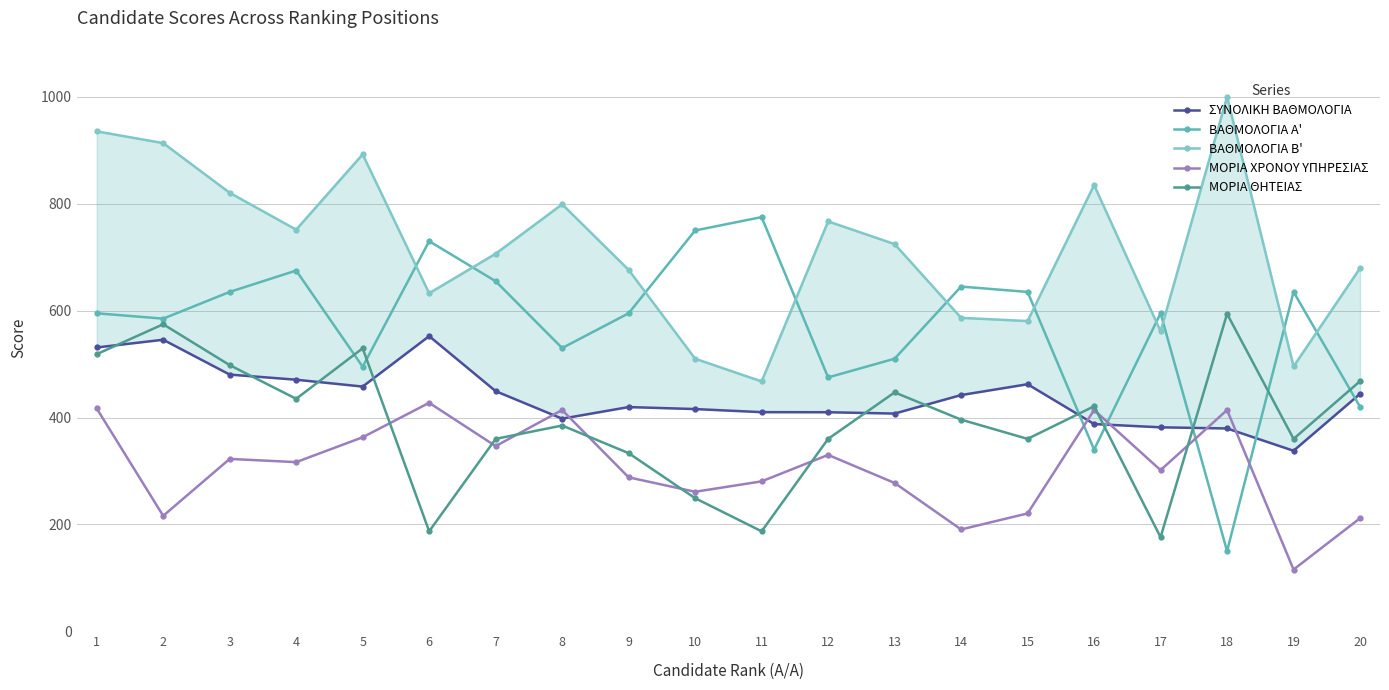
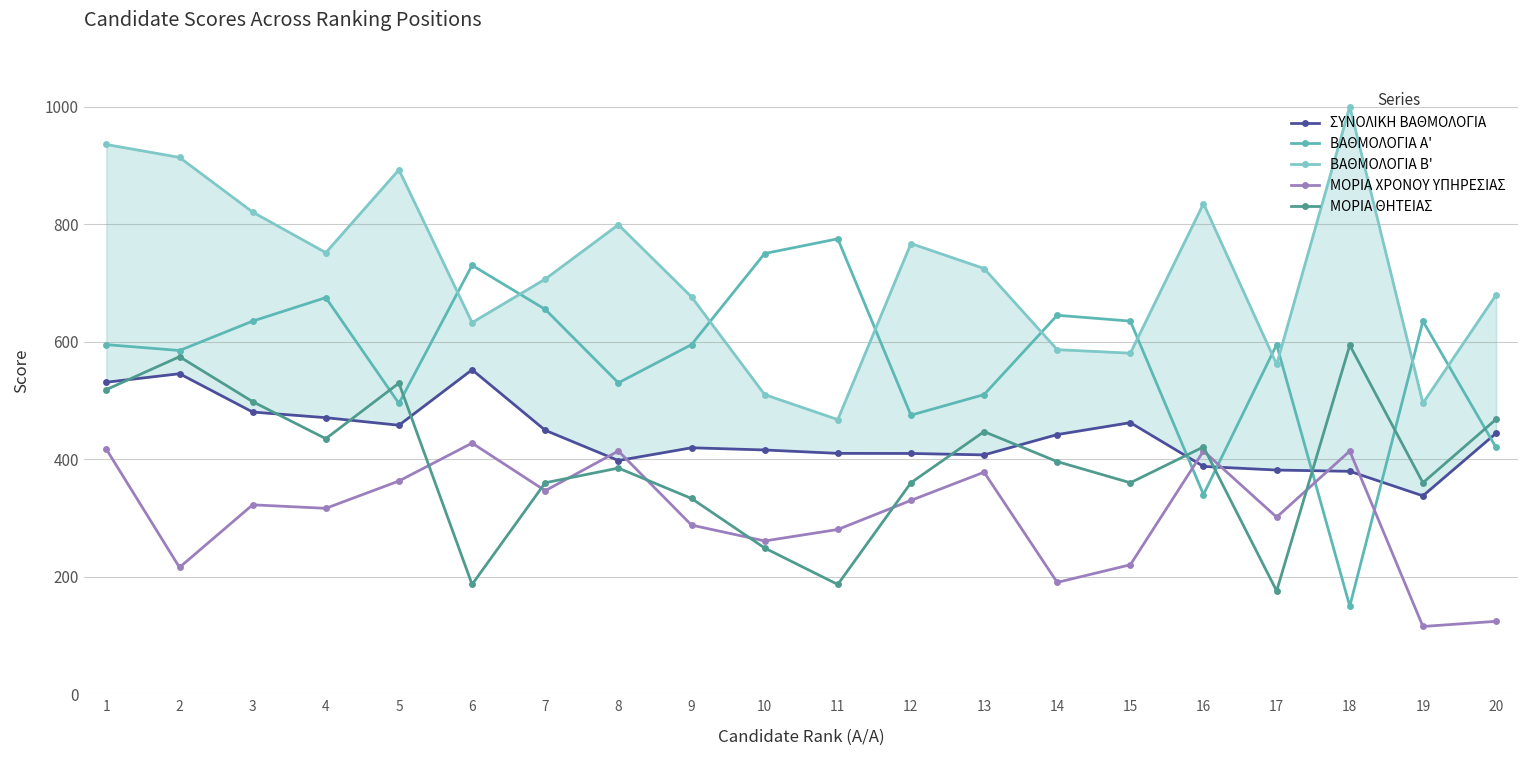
ΜΟΡΙΑ ΧΡΟΝΟΥ ΥΠΗΡΕΣΙΑΣ, 13: 280 -> 380
ΜΟΡΙΑ ΧΡΟΝΟΥ ΥΠΗΡΕΣΙΑΣ, 20: 210 -> 120
